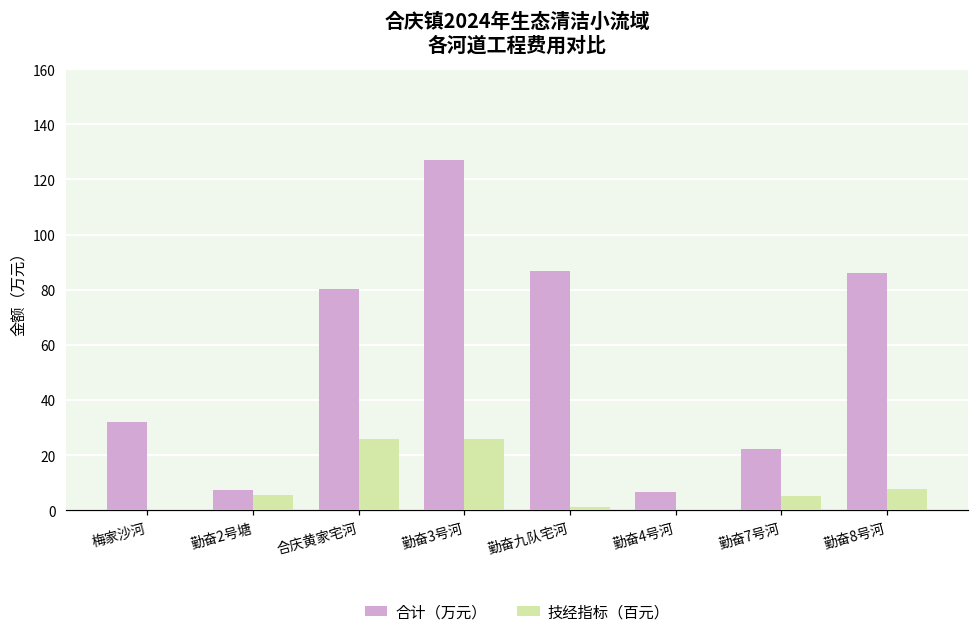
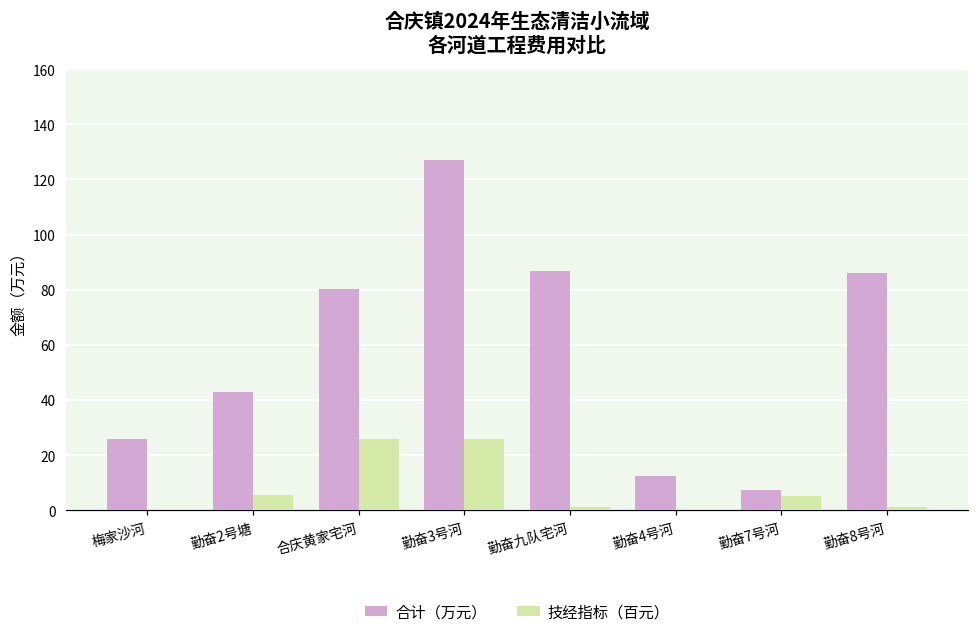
合计（万元）, 梅家沙河: 32 -> 26
合计（万元）, 勤奋2号塘: 7 -> 43
合计（万元）, 勤奋4号河: 7 -> 12
合计（万元）, 勤奋7号河: 22 -> 7
技经指标（百元）, 勤奋8号河: 8 -> 1
